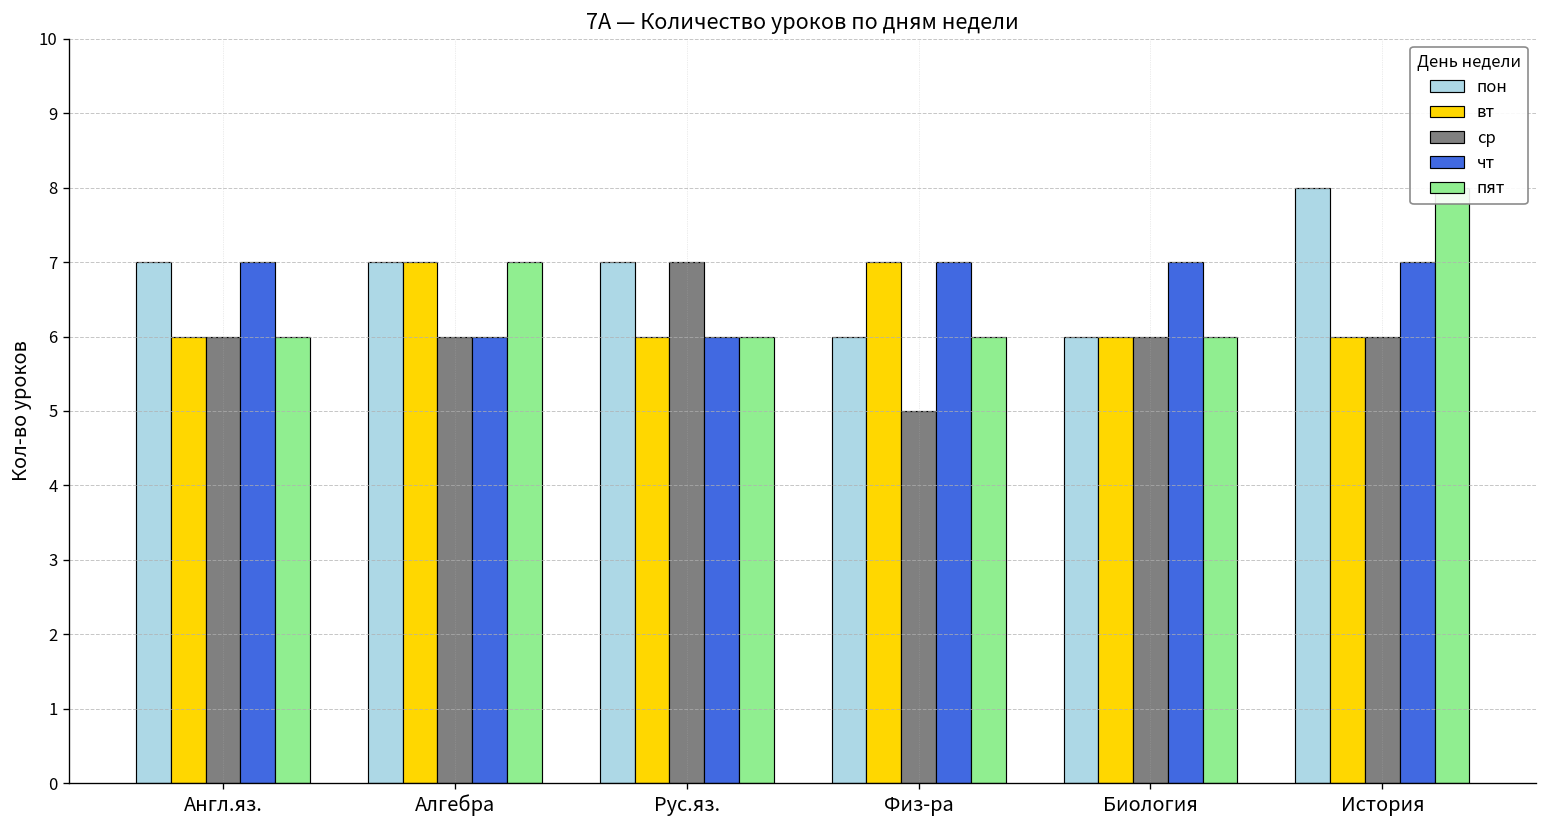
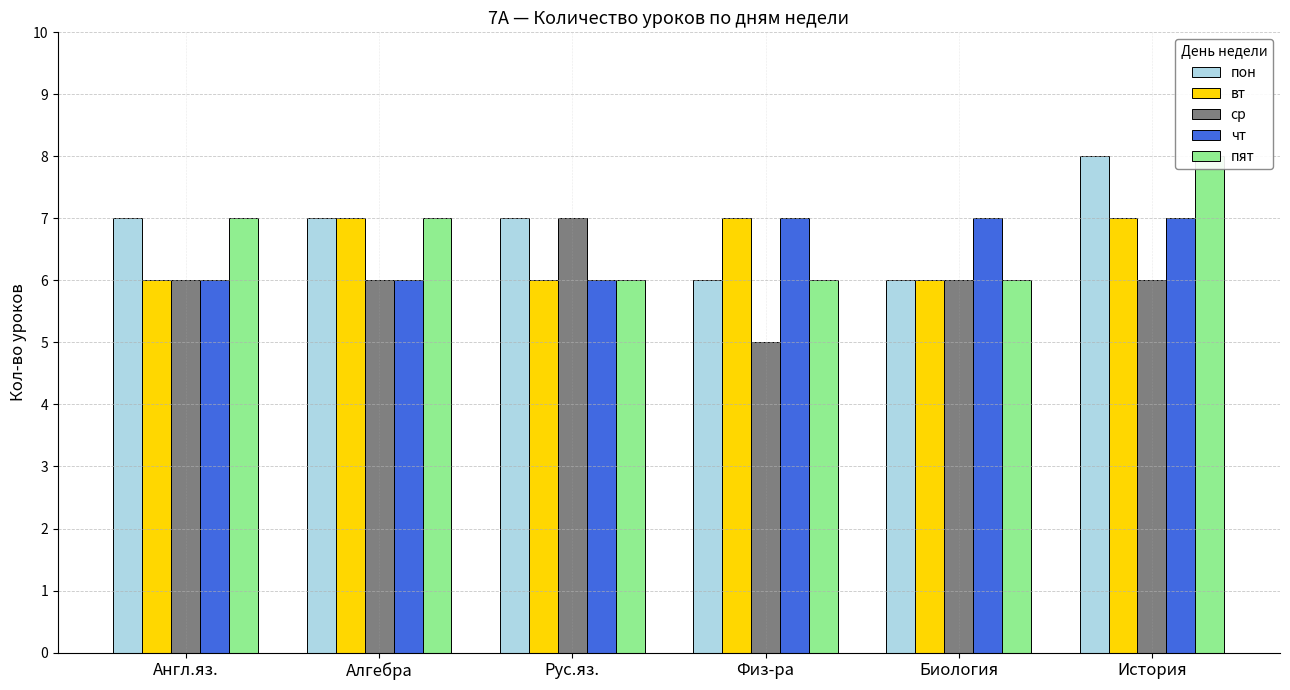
чт, Англ.яз.: 7 -> 6
пят, Англ.яз.: 6 -> 7
вт, История: 6 -> 7
